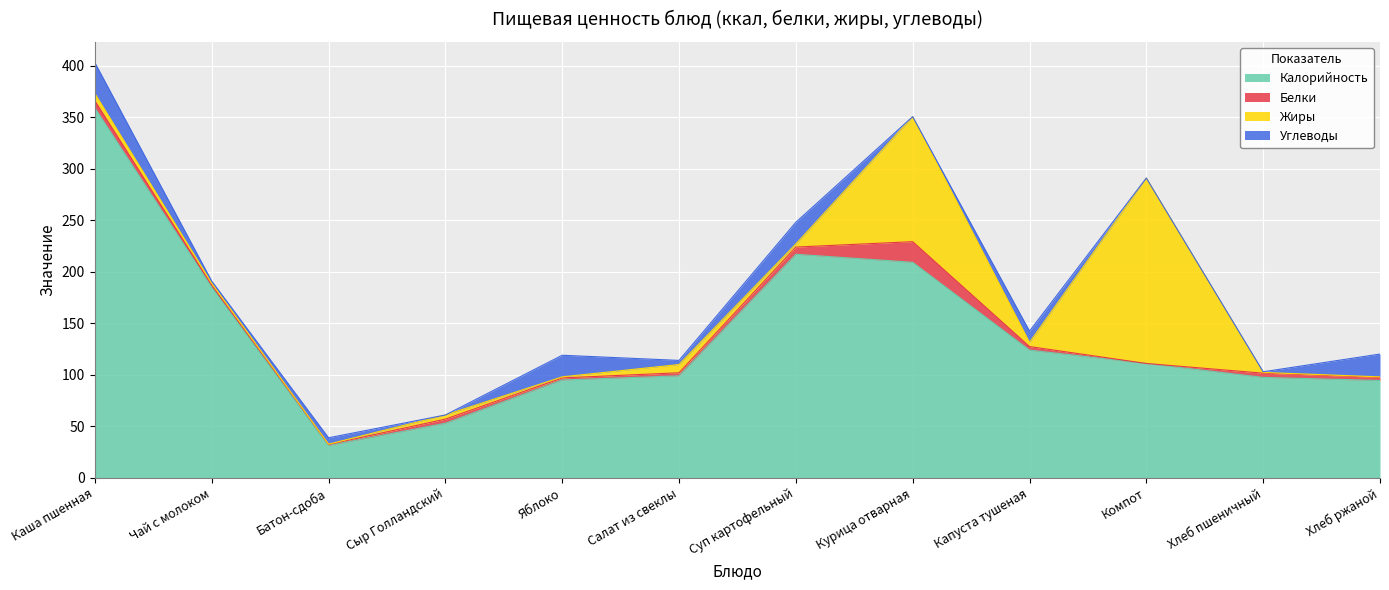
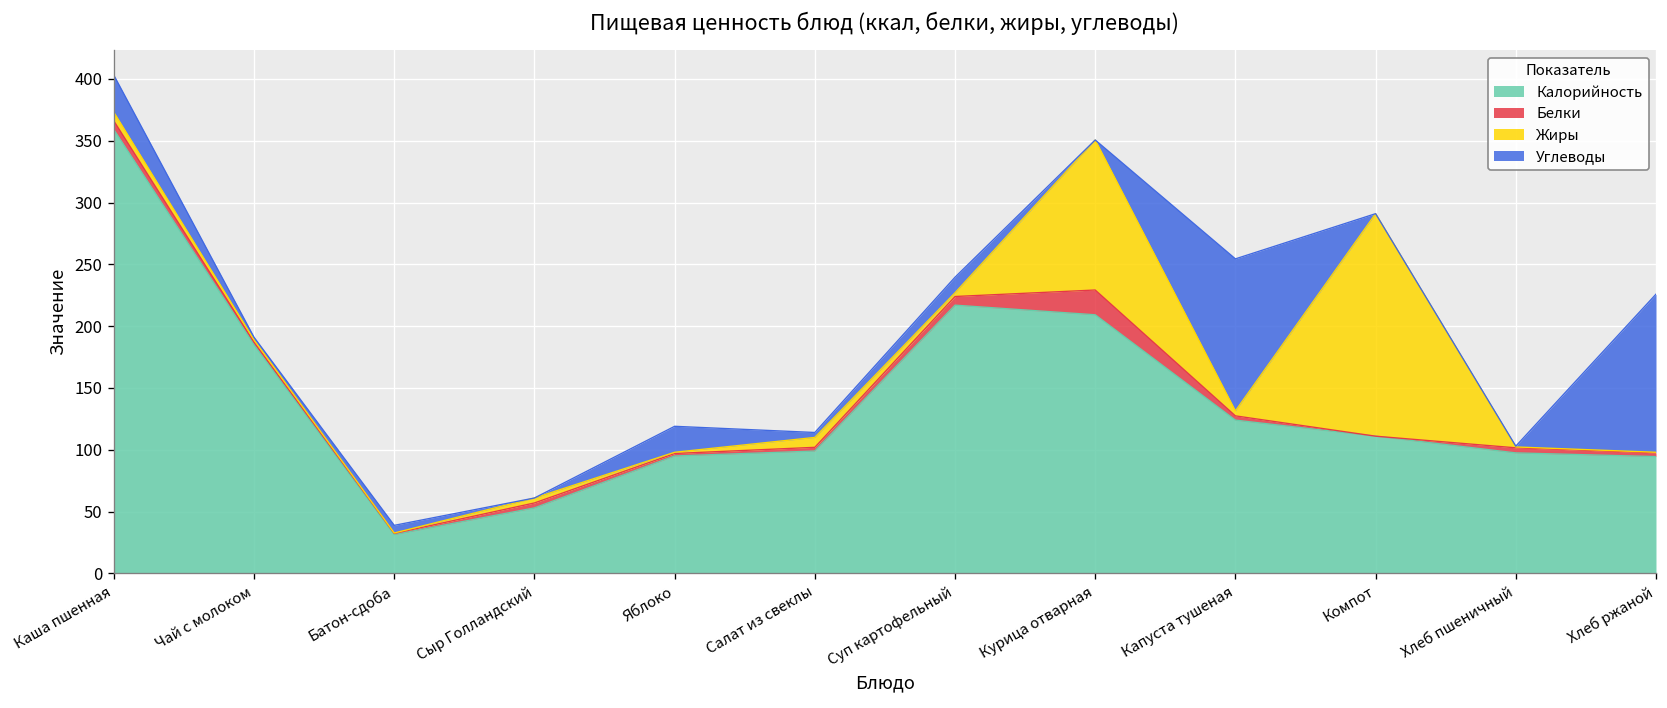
Углеводы, Суп картофельный: 21 -> 13
Углеводы, Капуста тушеная: 11 -> 123
Углеводы, Хлеб ржаной: 22 -> 128
